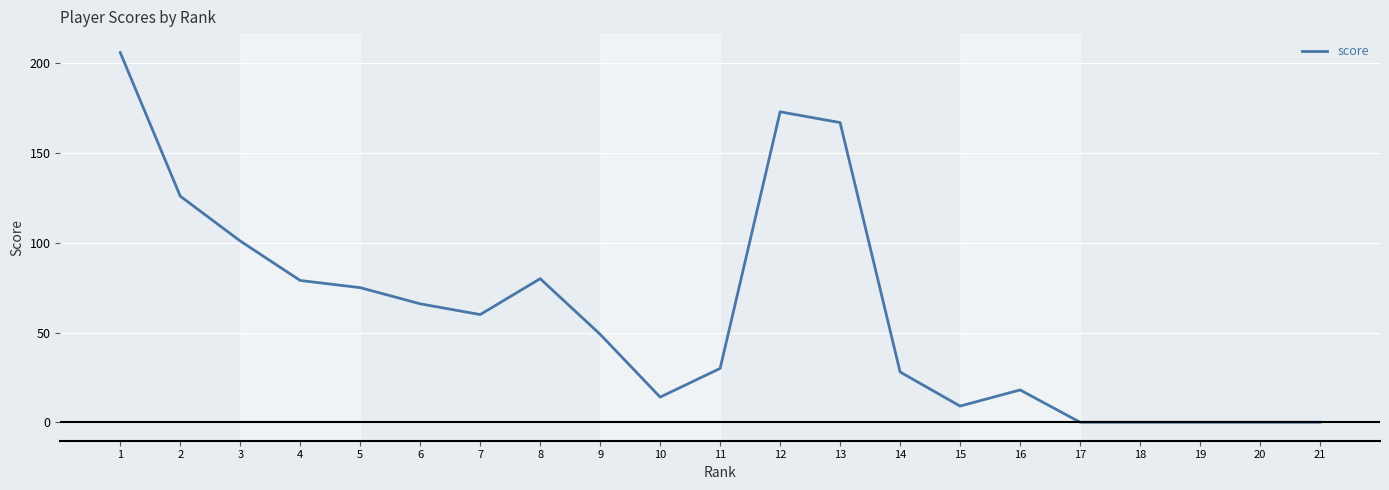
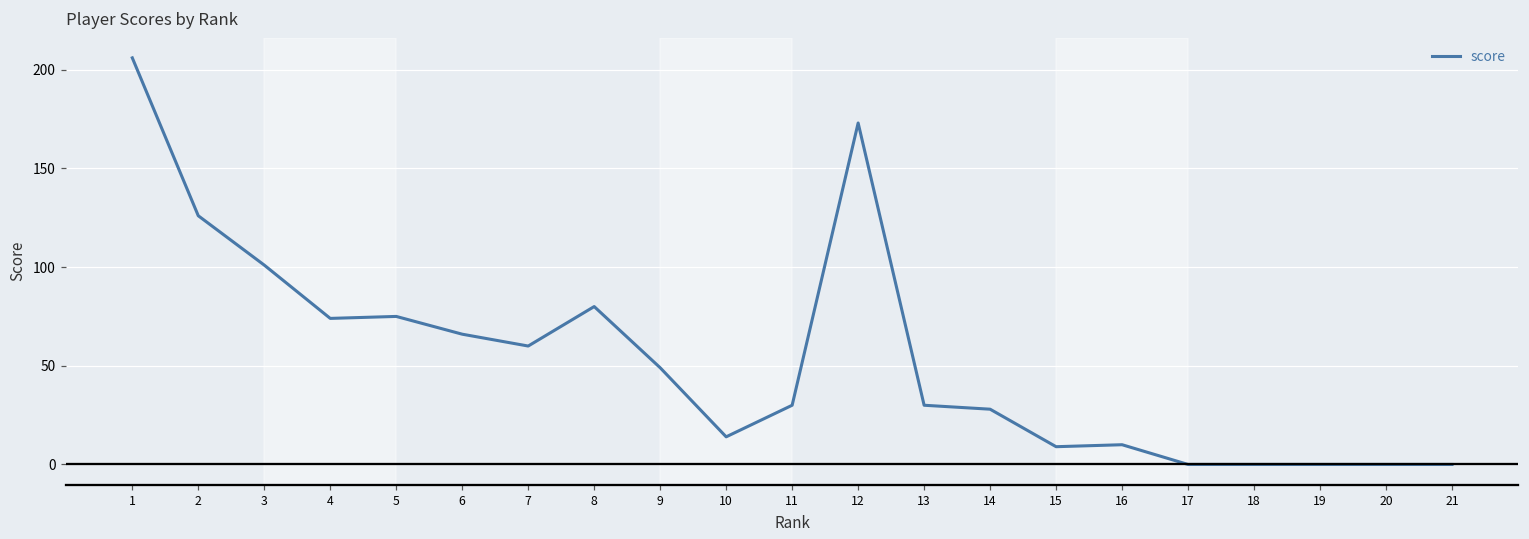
4: 79 -> 74
13: 167 -> 30
16: 18 -> 10
